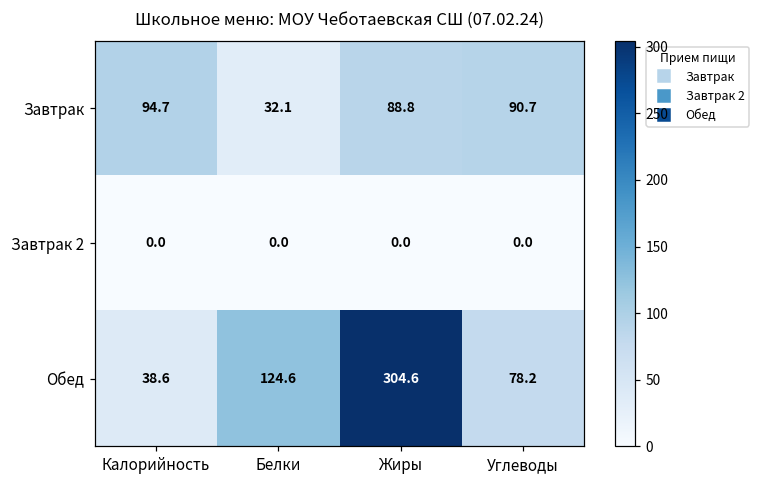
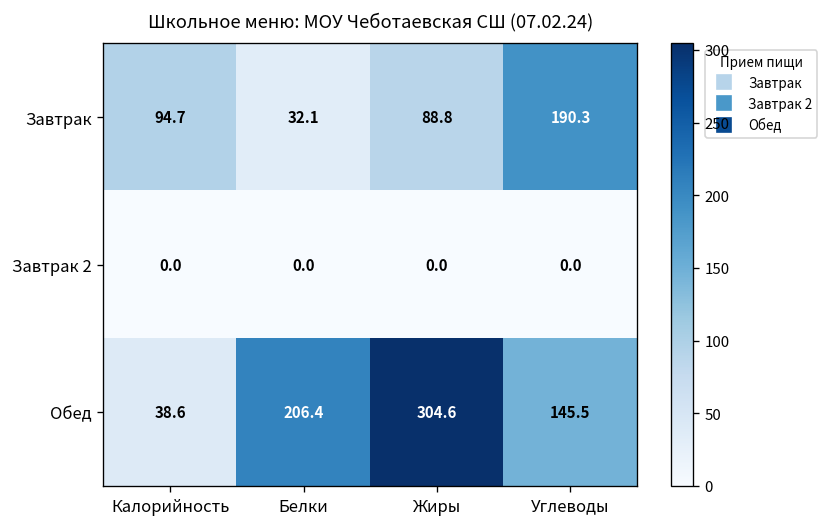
Завтрак, Углеводы: 90.7 -> 190.3
Обед, Белки: 124.6 -> 206.4
Обед, Углеводы: 78.2 -> 145.5
